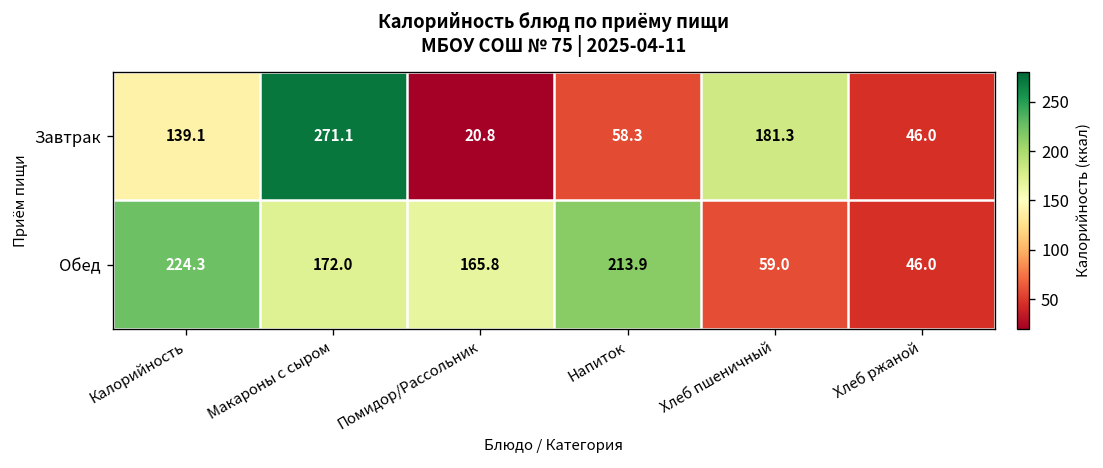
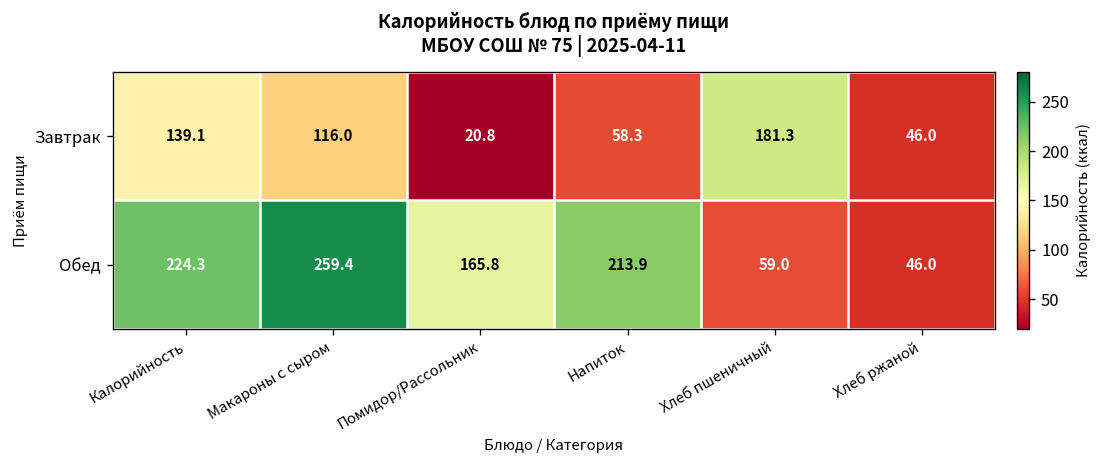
Завтрак, Макароны с сыром: 271.1 -> 116.0
Обед, Макароны с сыром: 172.0 -> 259.4
